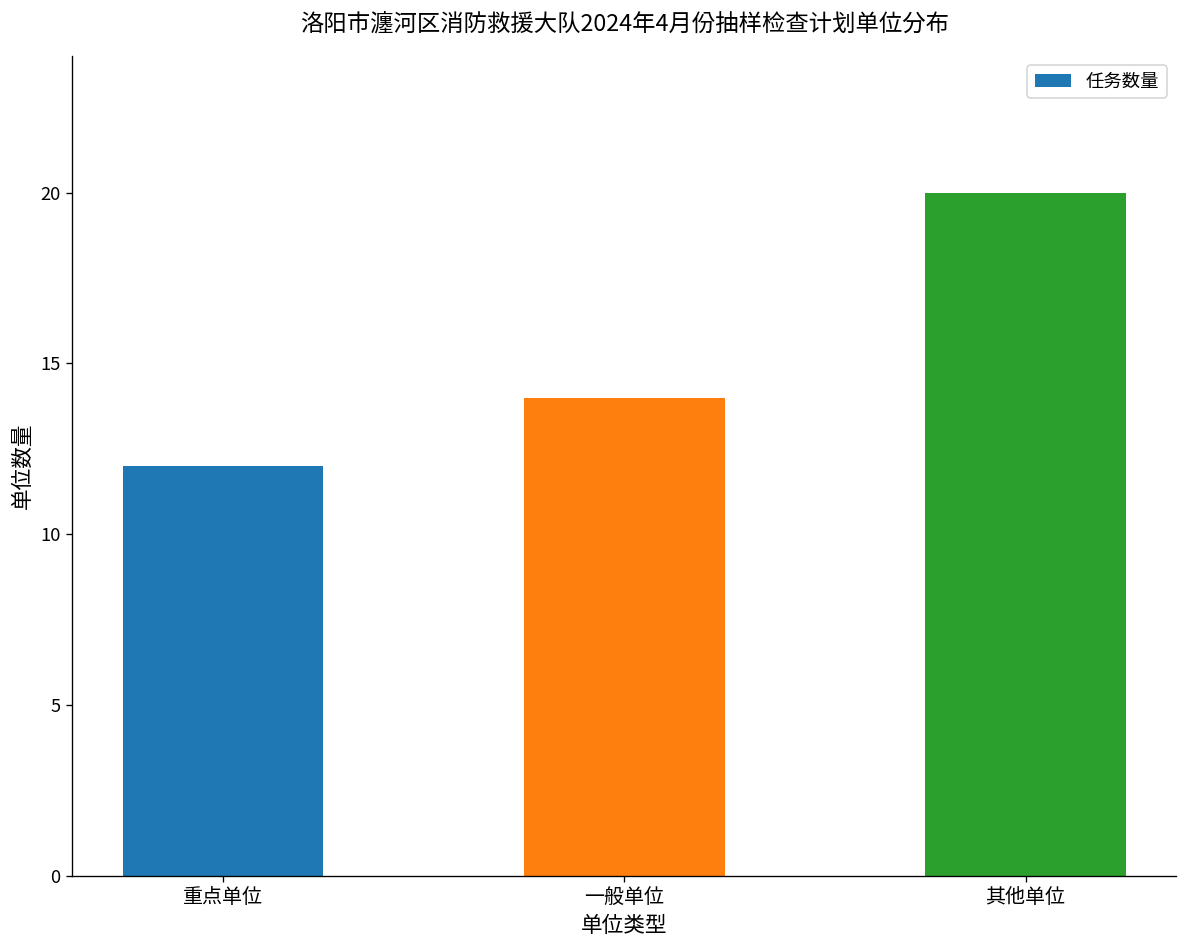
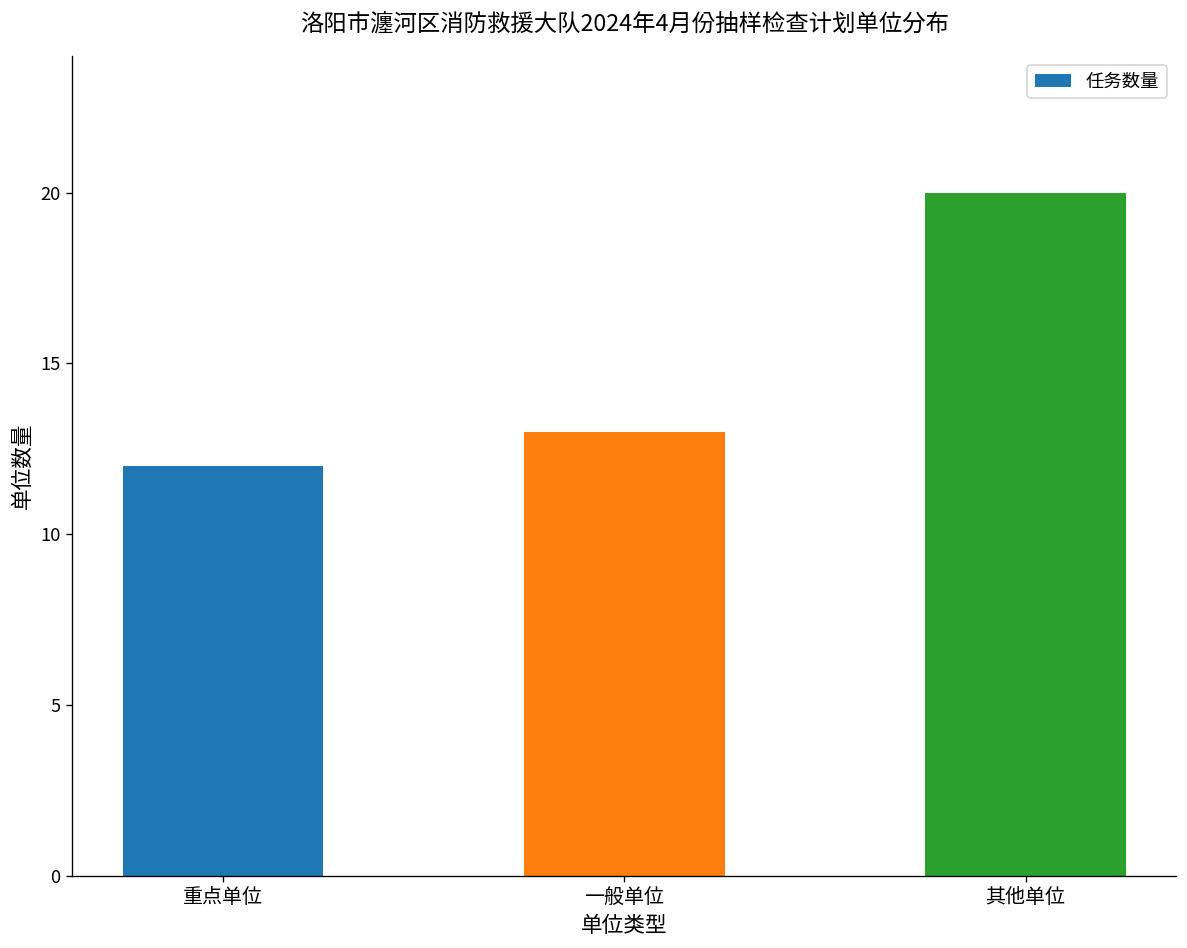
一般单位: 14 -> 13
